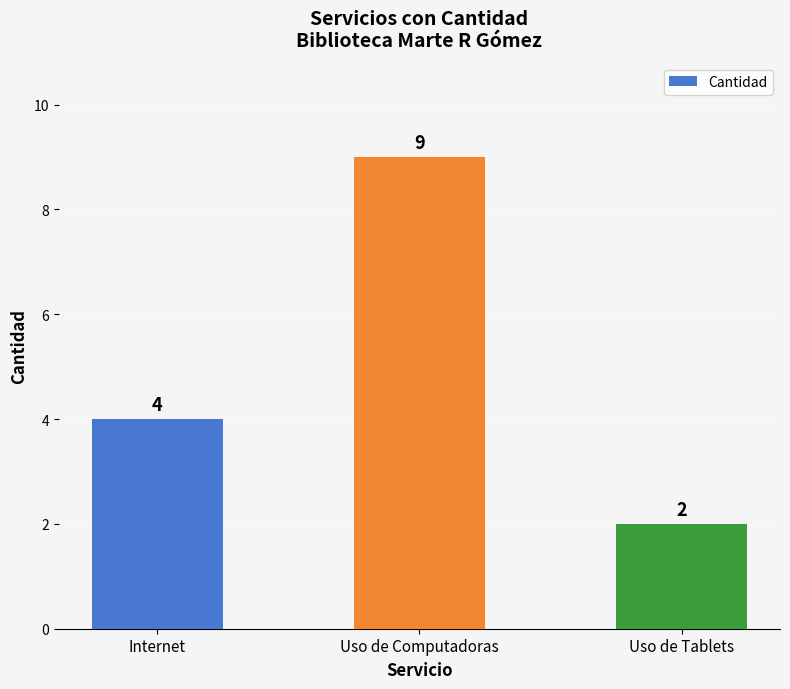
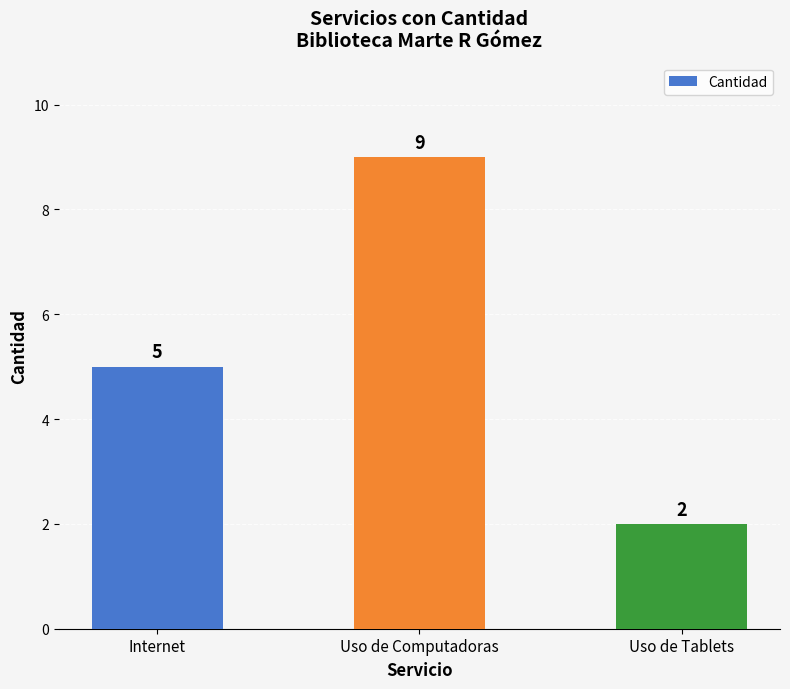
Internet: 4 -> 5
